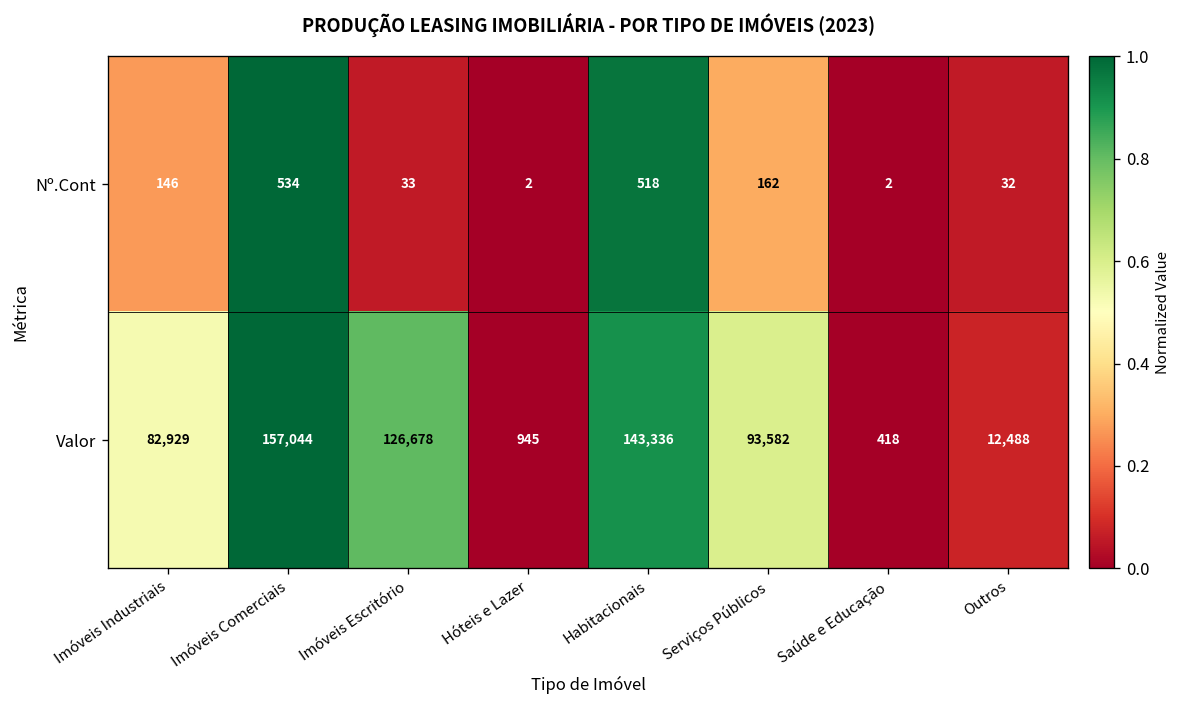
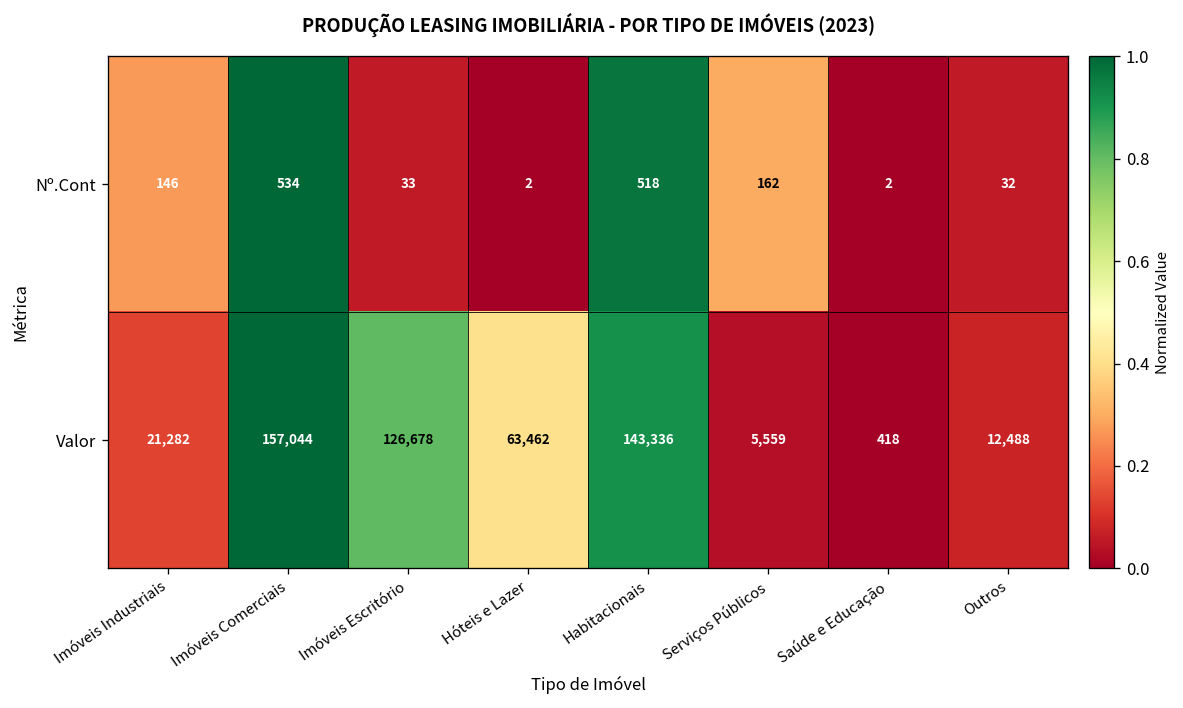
Valor, Imóveis Industriais: 82,929 -> 21,282
Valor, Hóteis e Lazer: 945 -> 63,462
Valor, Serviços Públicos: 93,582 -> 5,559
